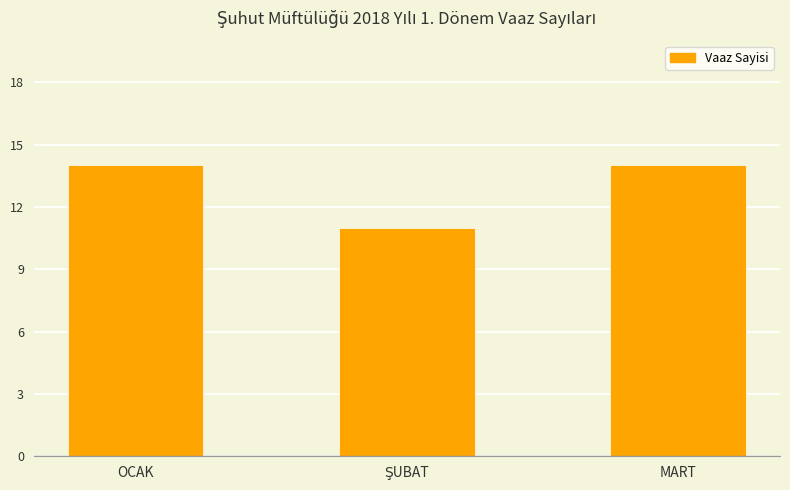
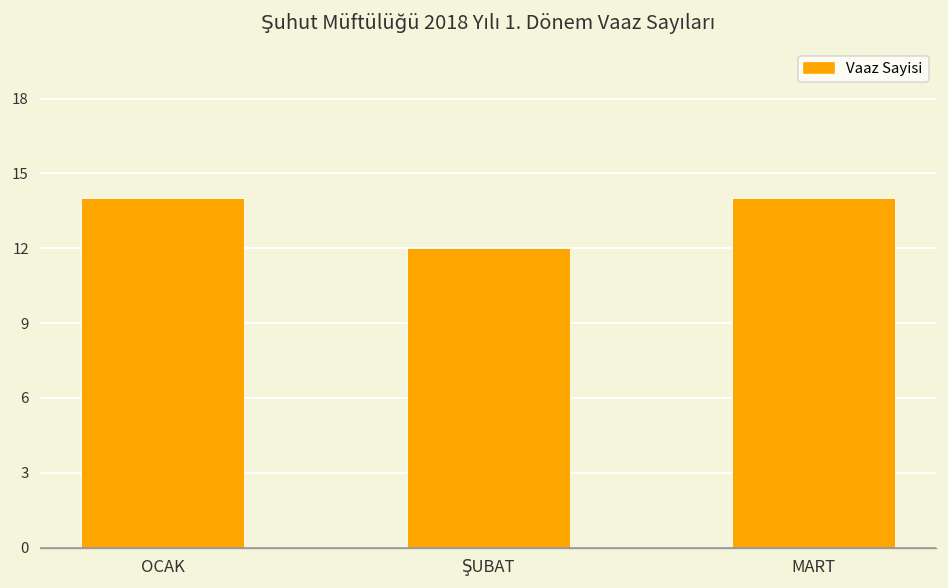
ŞUBAT: 11 -> 12
